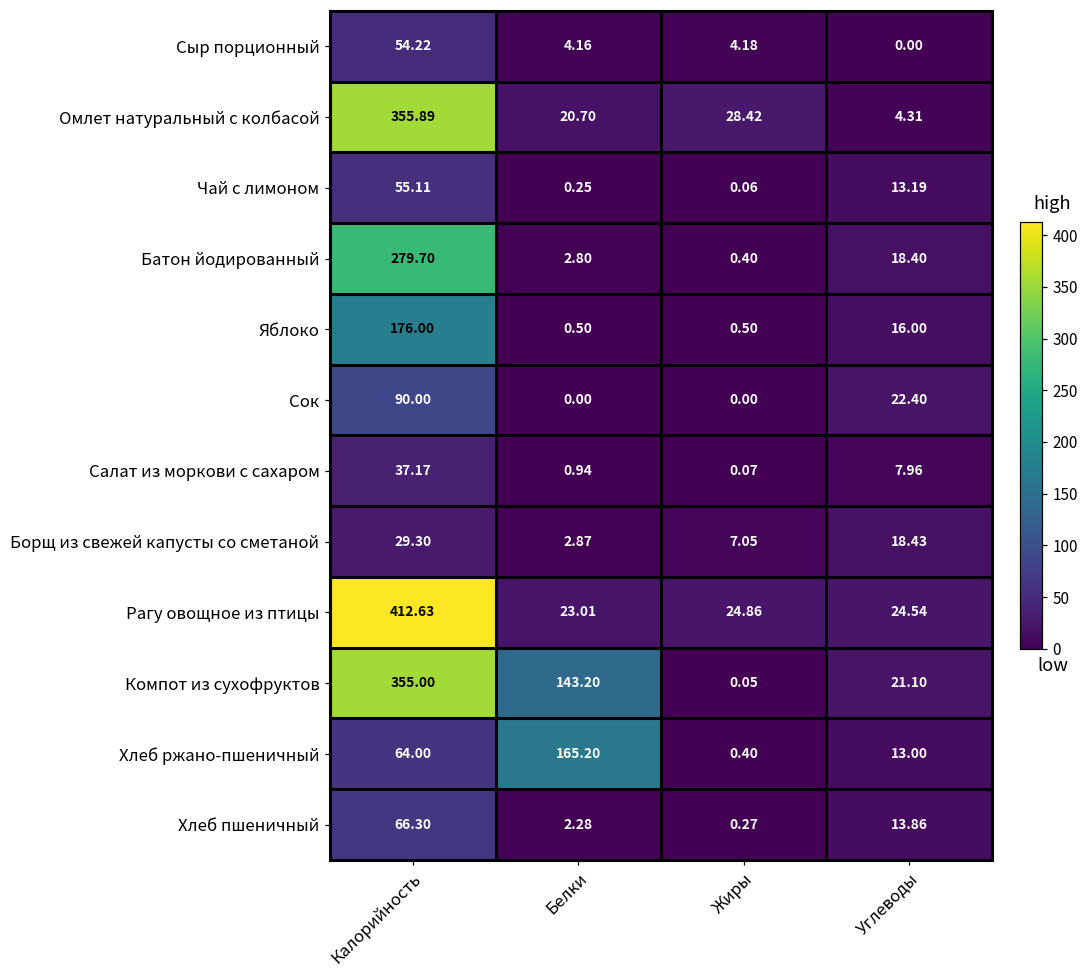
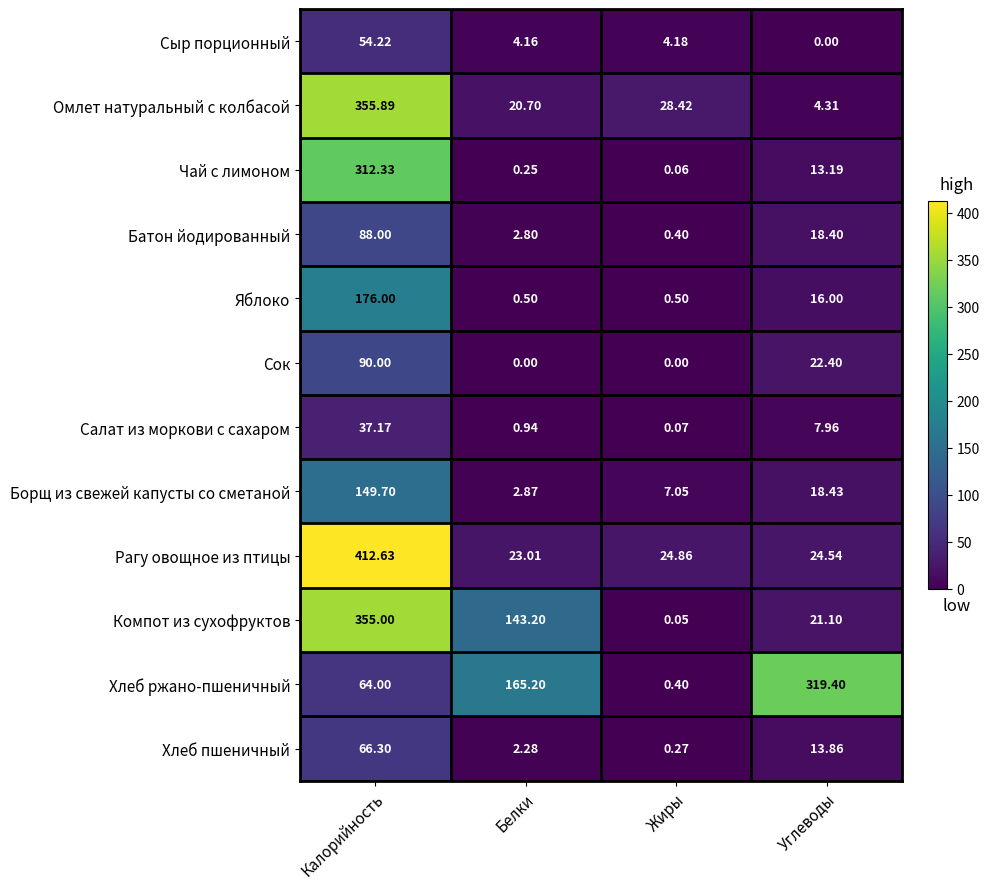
Чай с лимоном, Калорийность: 55.11 -> 312.33
Батон йодированный, Калорийность: 279.70 -> 88.00
Борщ из свежей капусты со сметаной, Калорийность: 29.30 -> 149.70
Хлеб ржано-пшеничный, Углеводы: 13.00 -> 319.40
